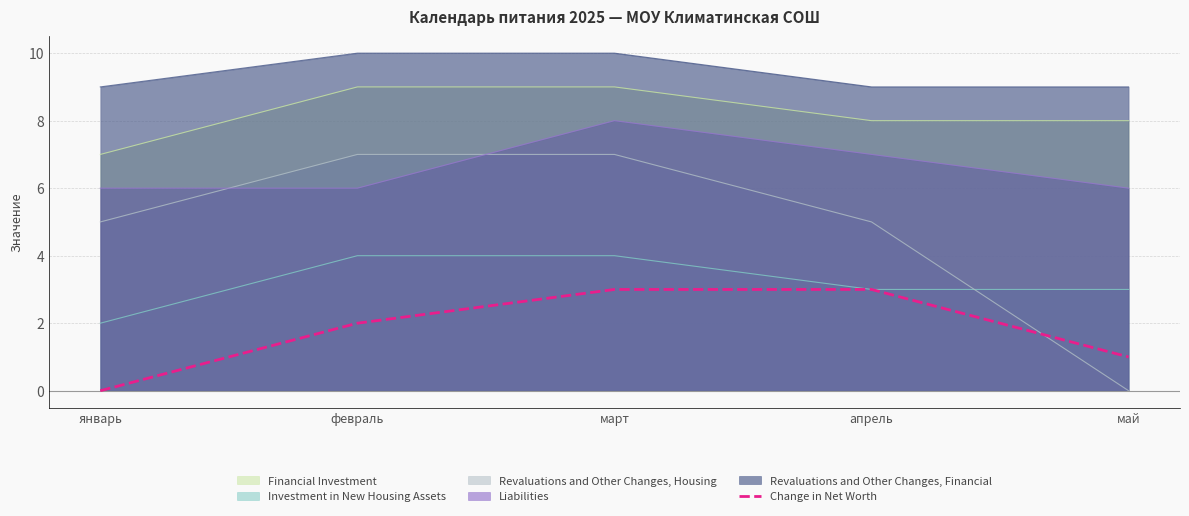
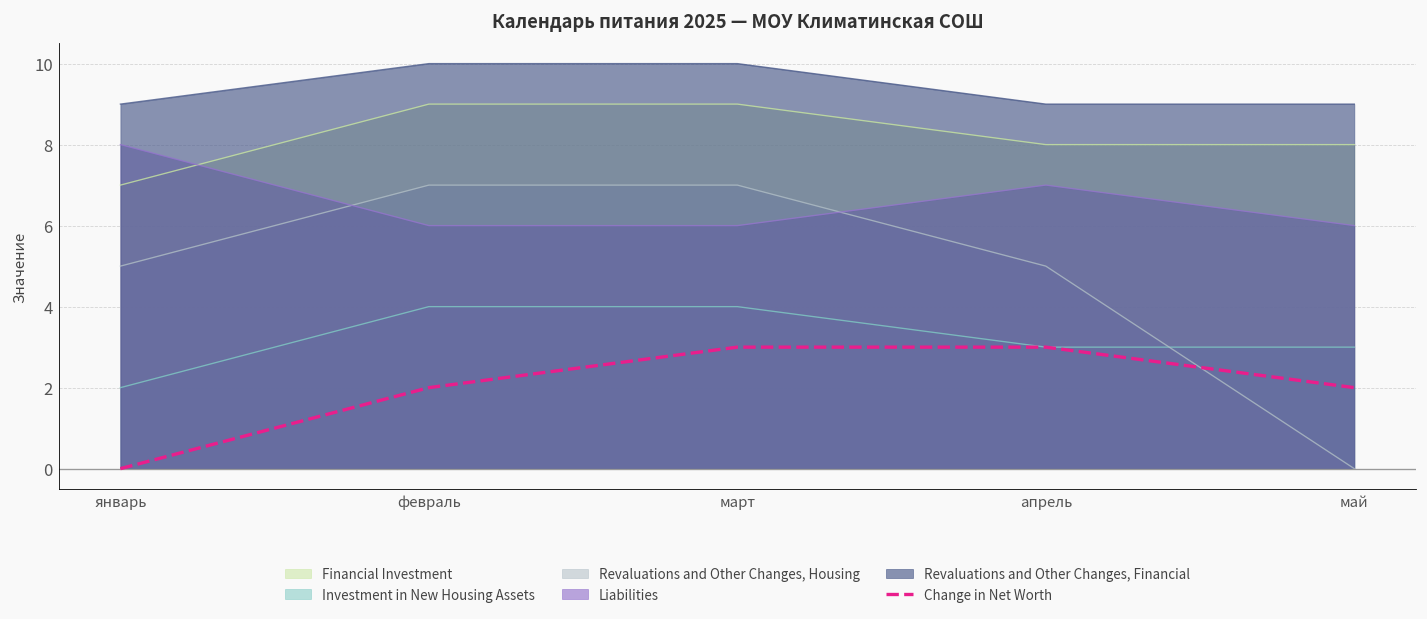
Liabilities, январь: 6 -> 8
Liabilities, март: 8 -> 6
Change in Net Worth, май: 1 -> 2
